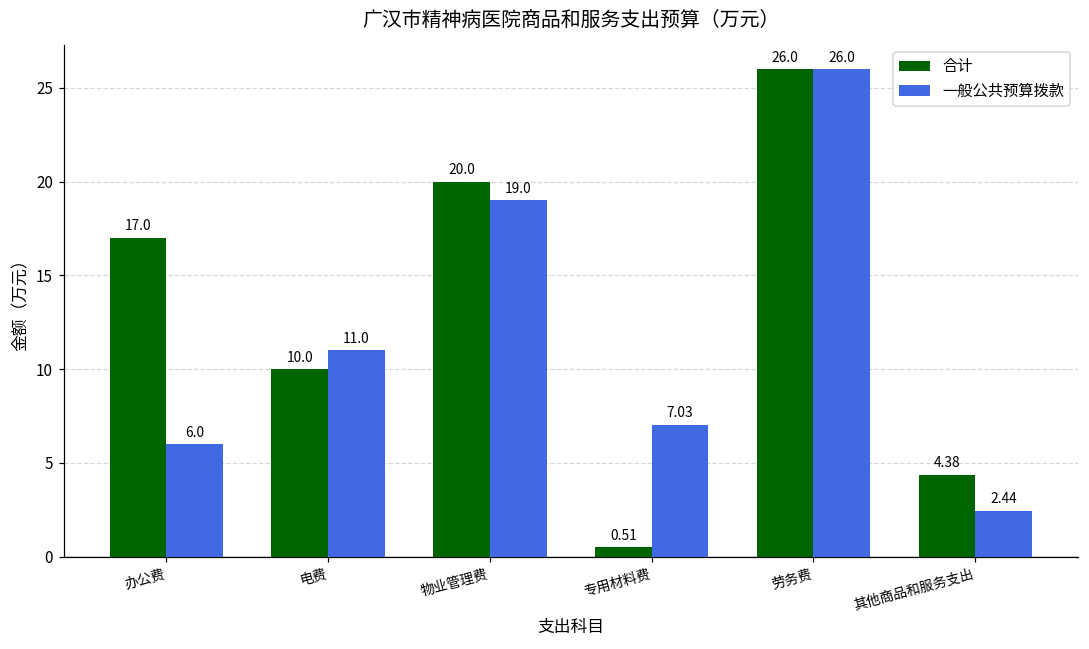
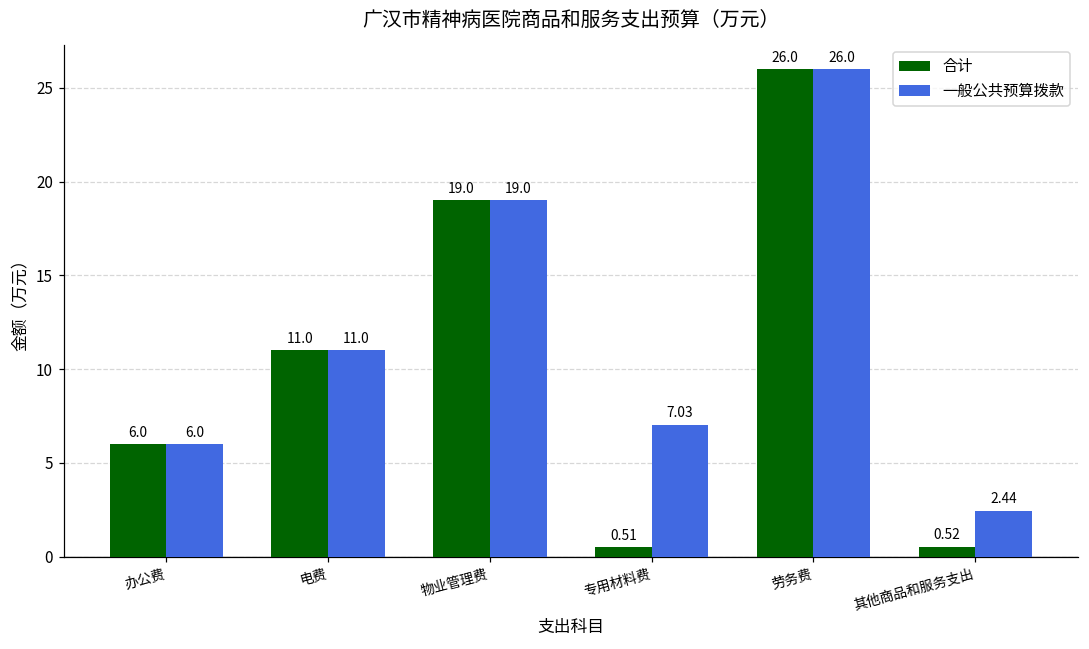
合计, 办公费: 17.0 -> 6.0
合计, 电费: 10.0 -> 11.0
合计, 物业管理费: 20.0 -> 19.0
合计, 其他商品和服务支出: 4.38 -> 0.52
